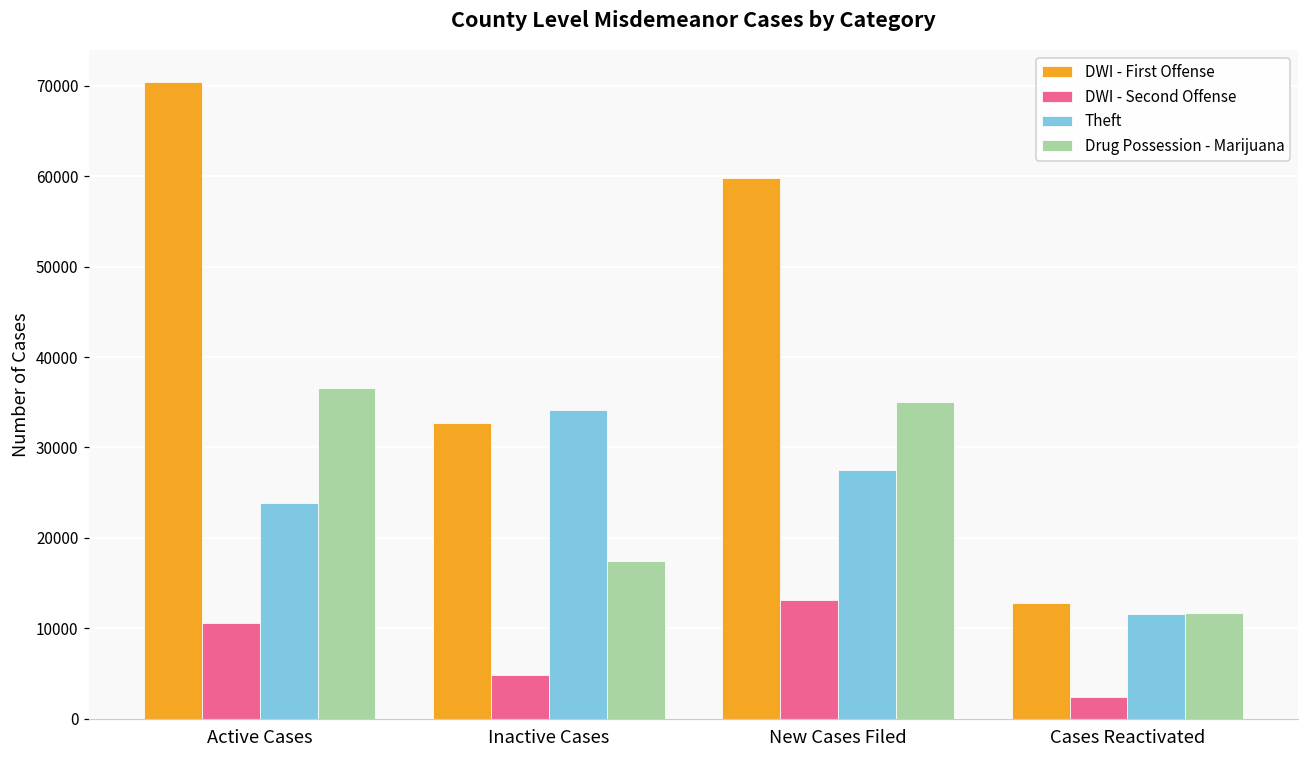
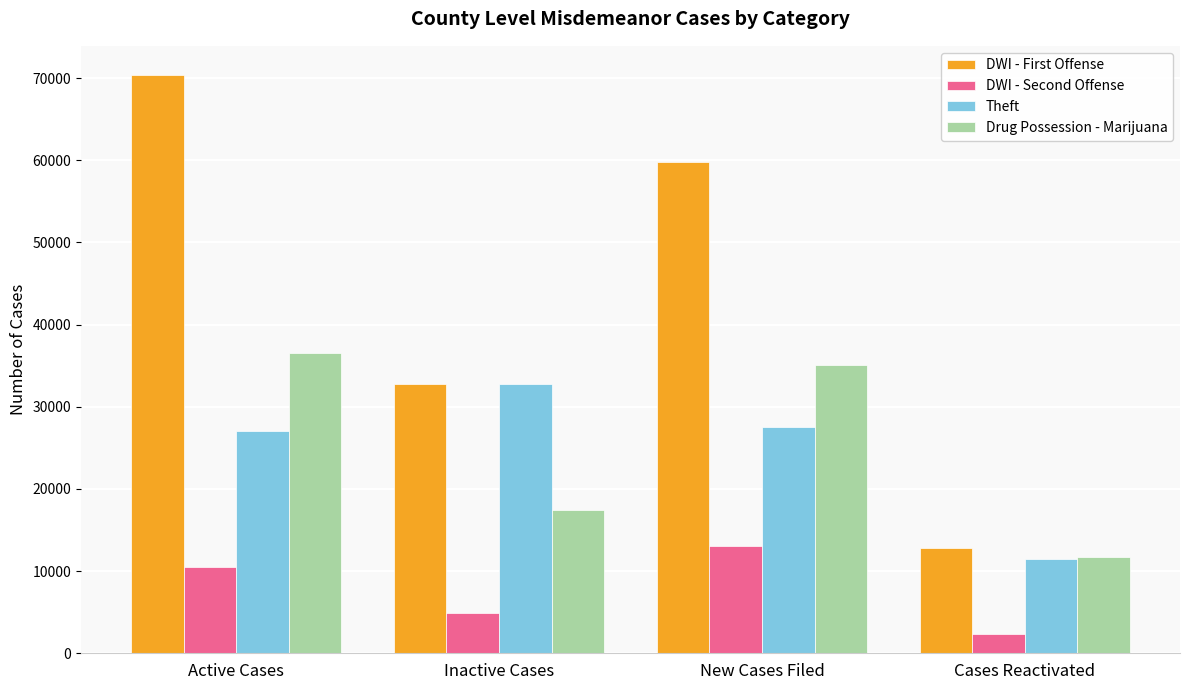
Theft, Active Cases: 24000 -> 27000
Theft, Inactive Cases: 34000 -> 33000
